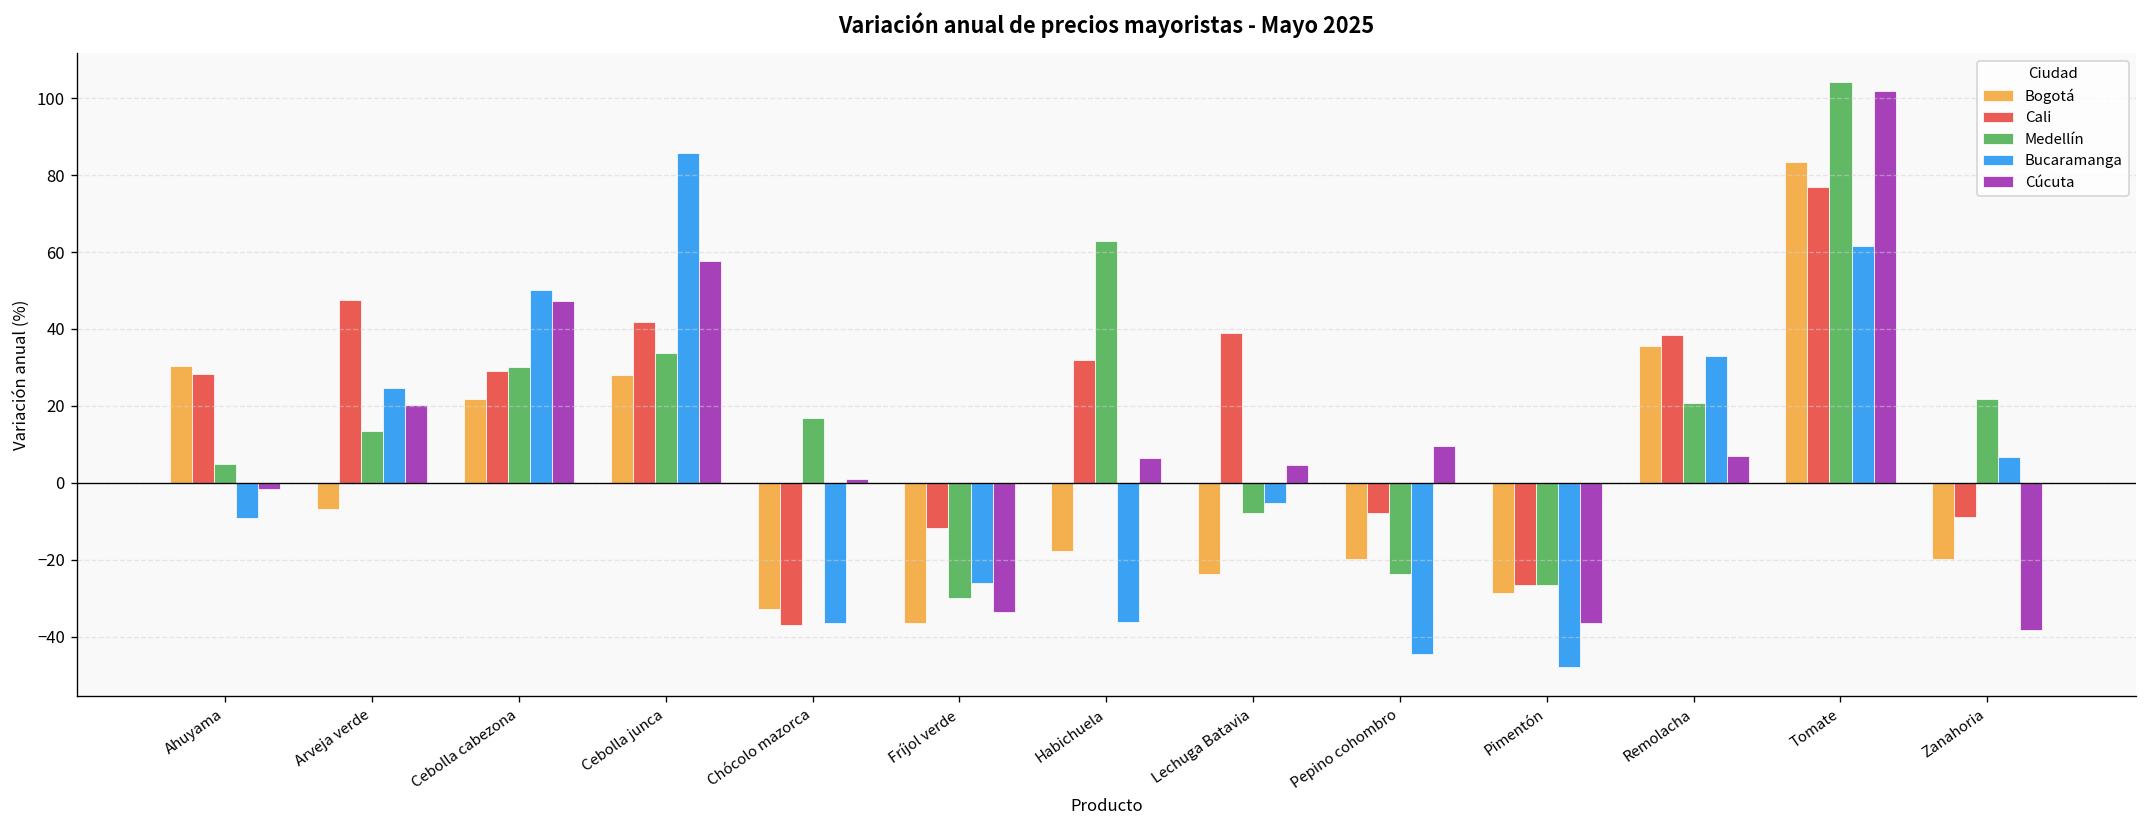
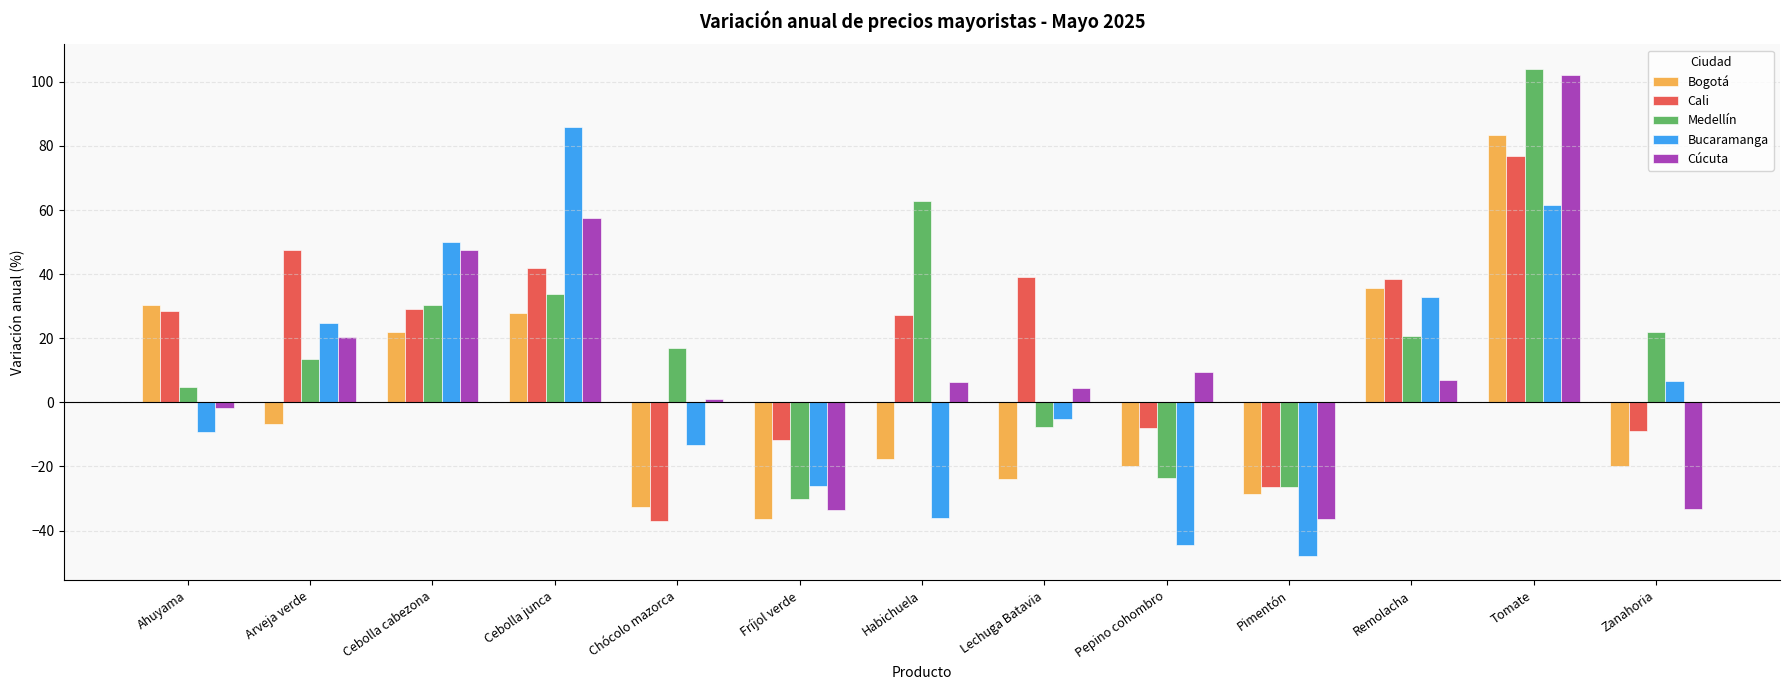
Bucaramanga, Chócolo mazorca: -36 -> -13
Cali, Habichuela: 32 -> 27
Cúcuta, Zanahoria: -38 -> -33
